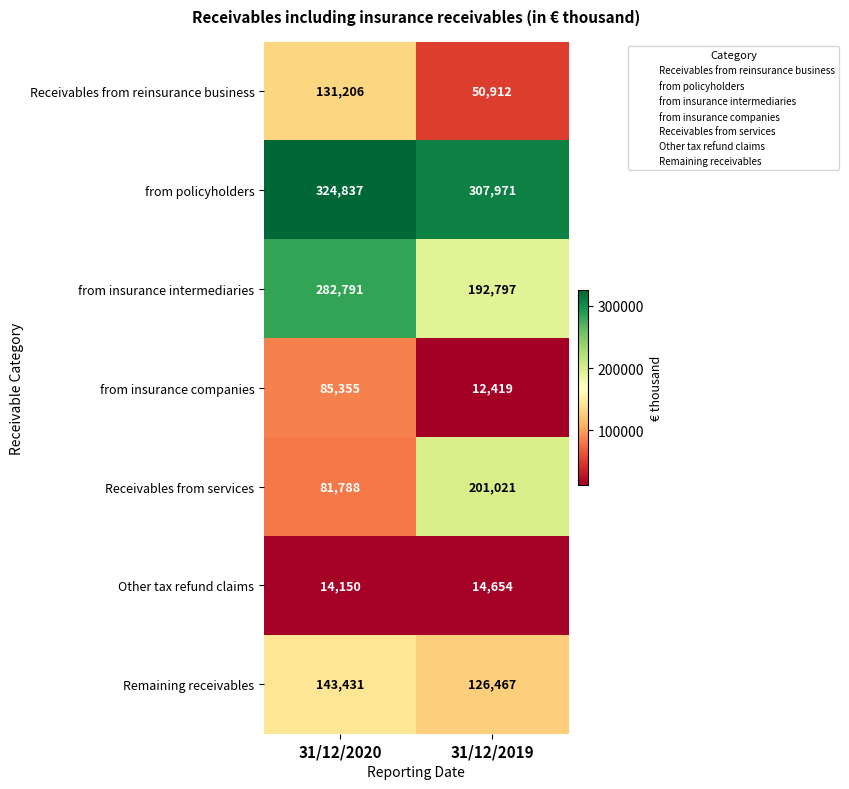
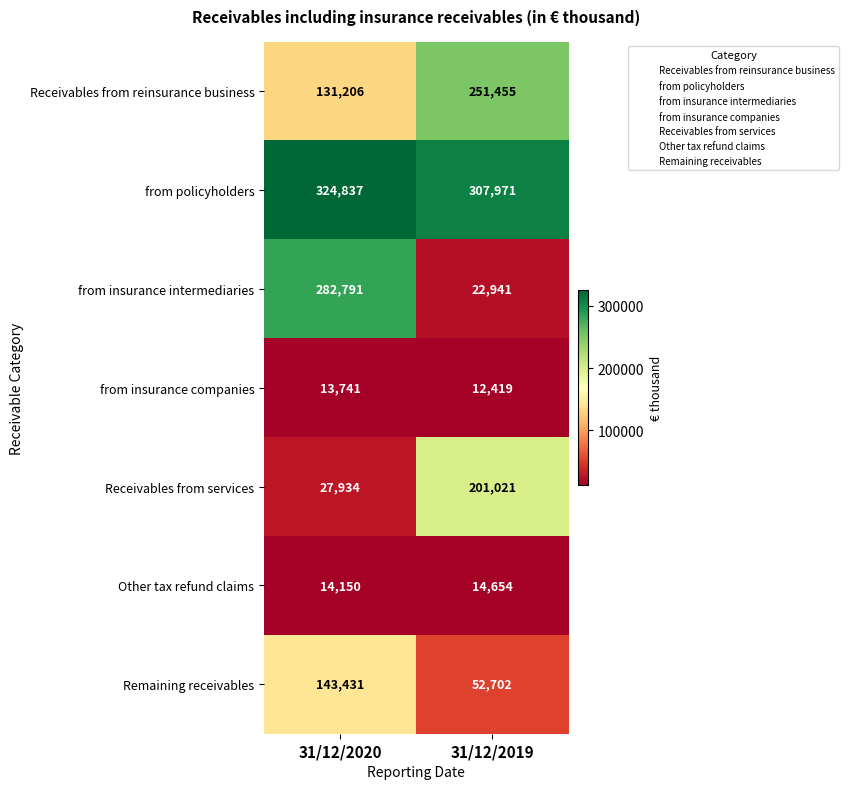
Receivables from reinsurance business, 31/12/2019: 50,912 -> 251,455
from insurance intermediaries, 31/12/2019: 192,797 -> 22,941
from insurance companies, 31/12/2020: 85,355 -> 13,741
Receivables from services, 31/12/2020: 81,788 -> 27,934
Remaining receivables, 31/12/2019: 126,467 -> 52,702
